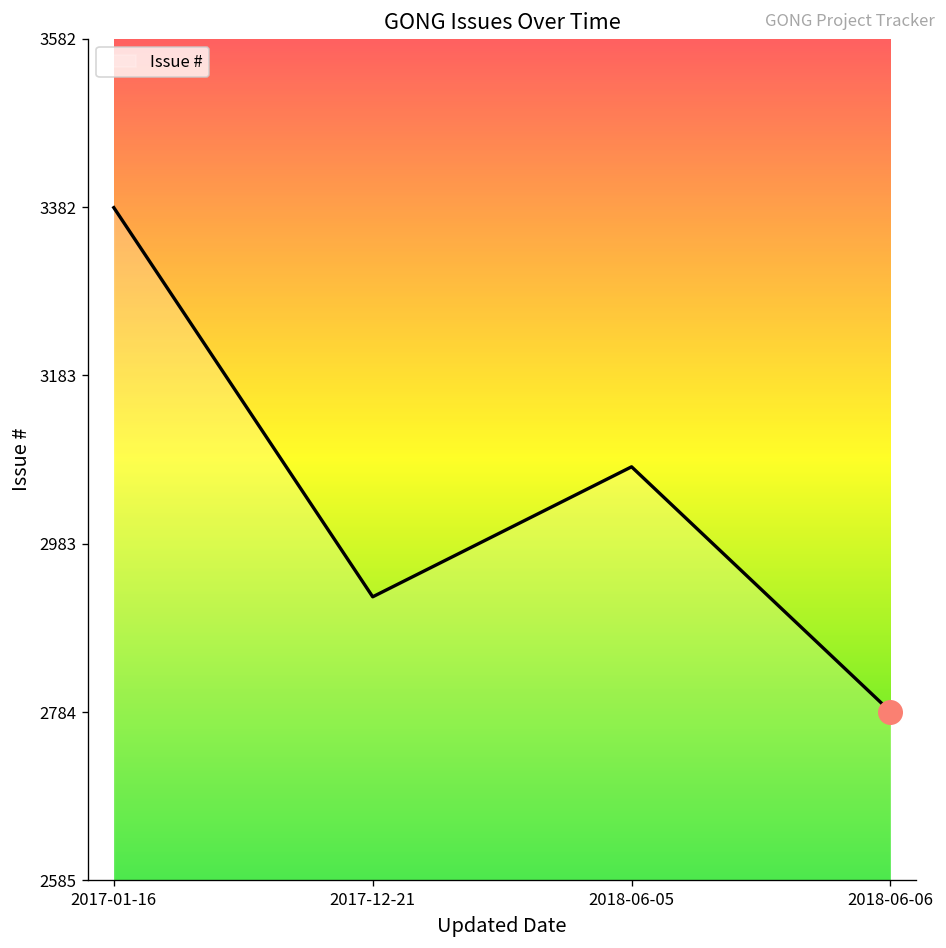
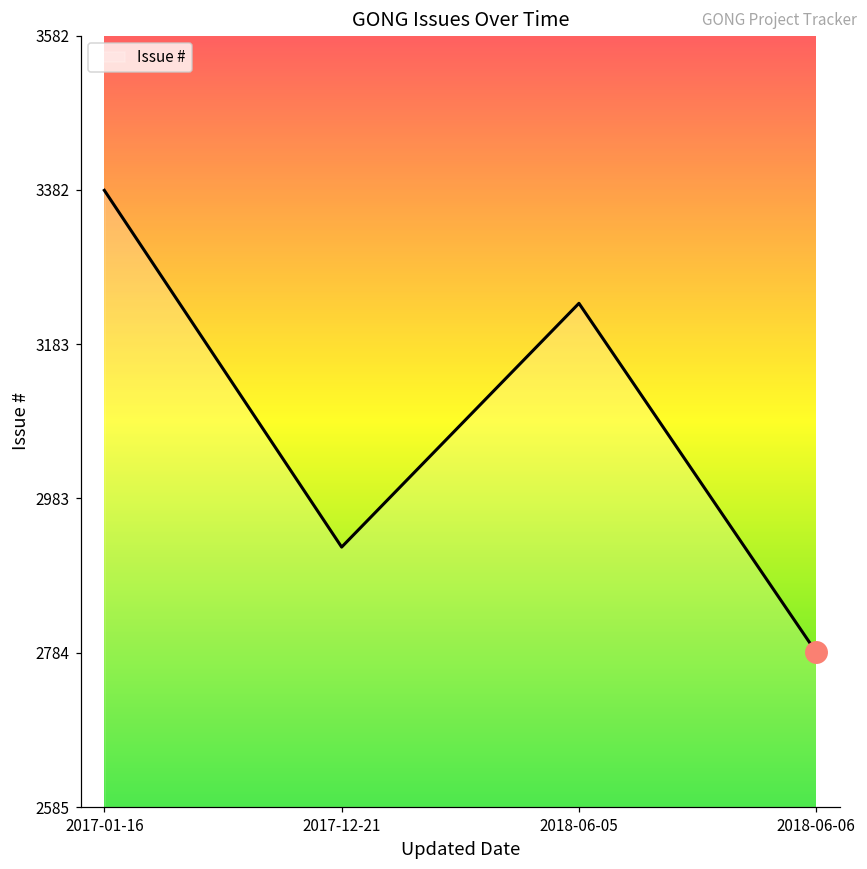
Issue #, 2018-06-05: 3080 -> 3240
